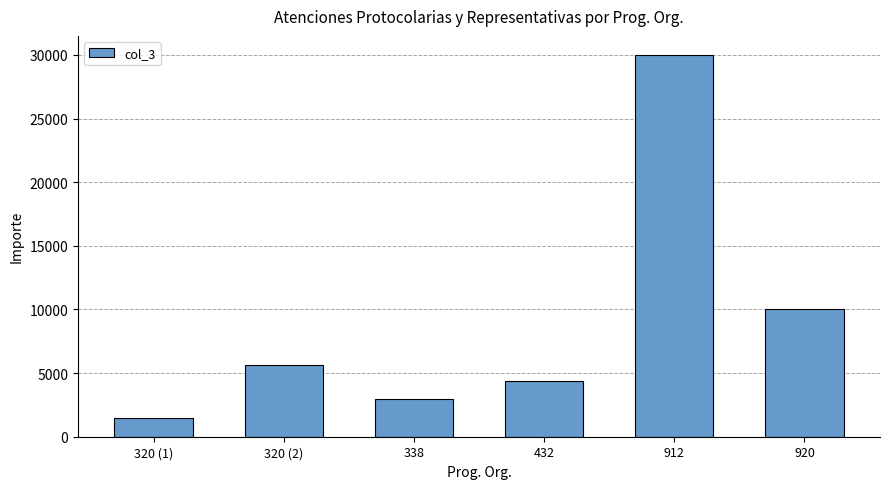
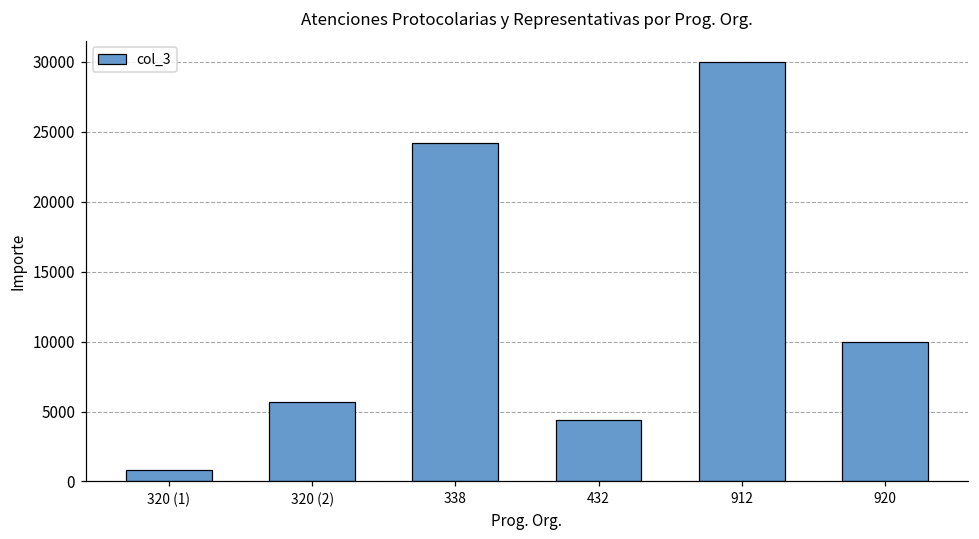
320 (1): 1500 -> 800
338: 3000 -> 24200
